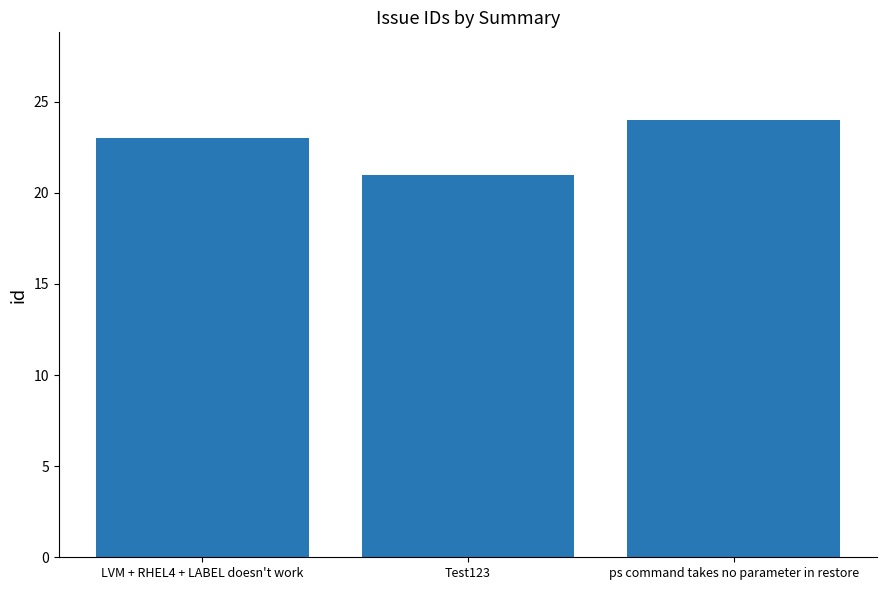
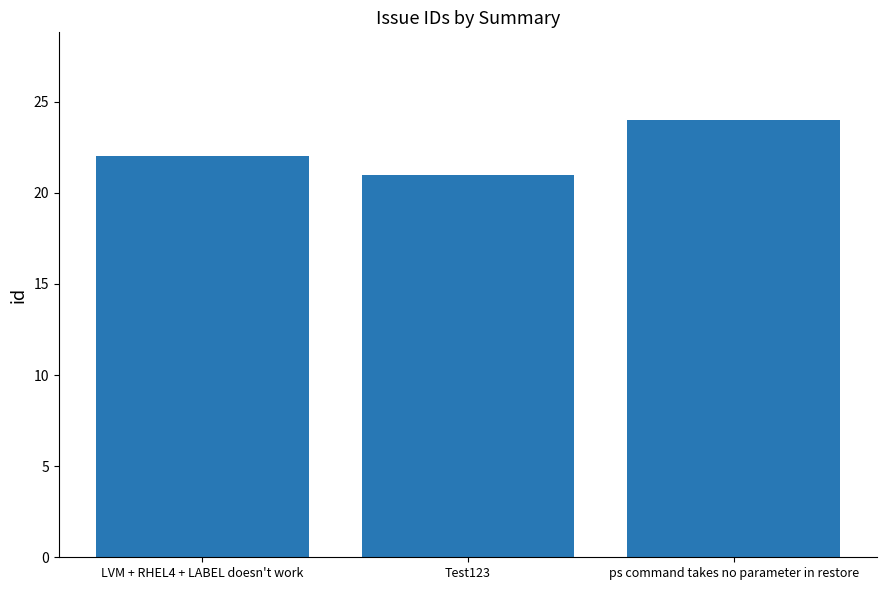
LVM + RHEL4 + LABEL doesn't work: 23 -> 22
